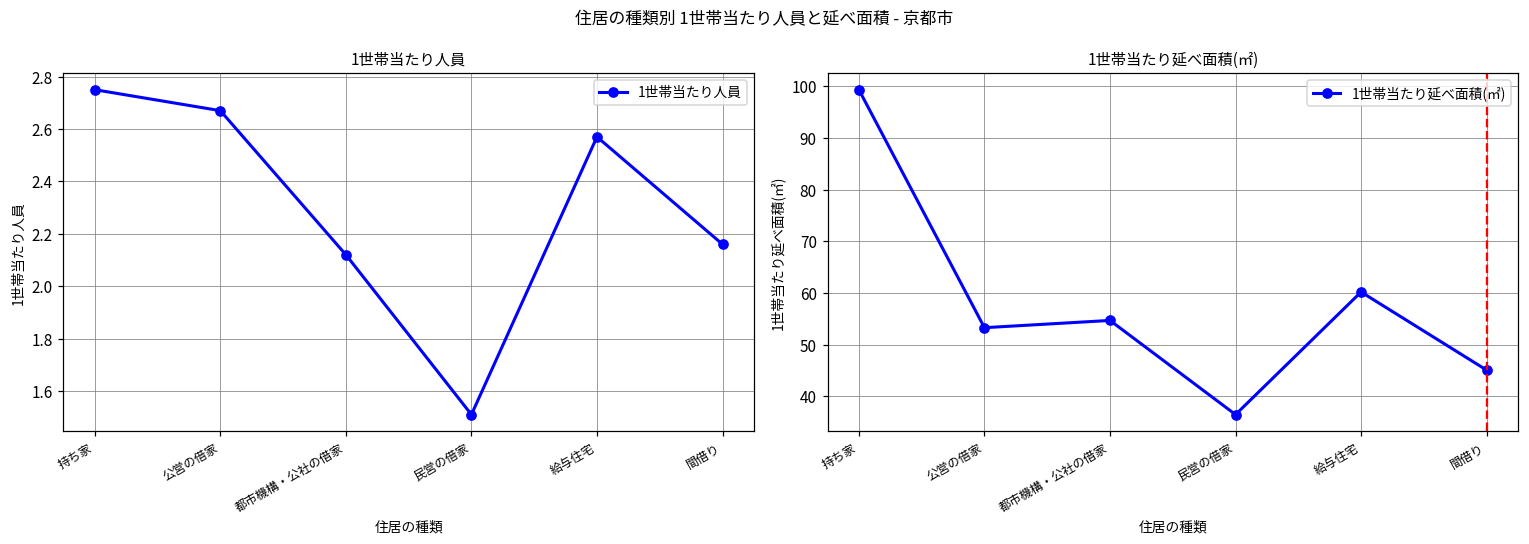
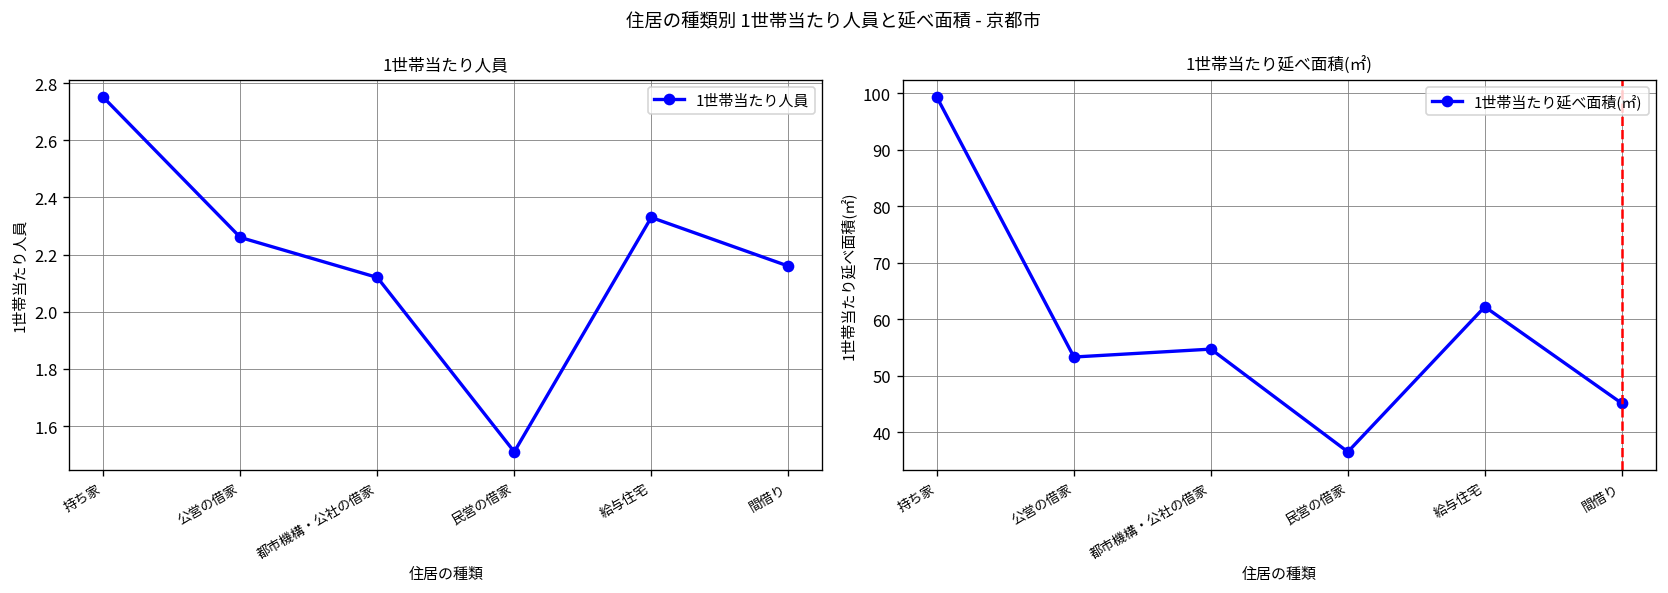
1世帯当たり人員, 公営の借家: 2.67 -> 2.26
1世帯当たり人員, 給与住宅: 2.57 -> 2.33
1世帯当たり延べ面積(㎡), 給与住宅: 60 -> 62
